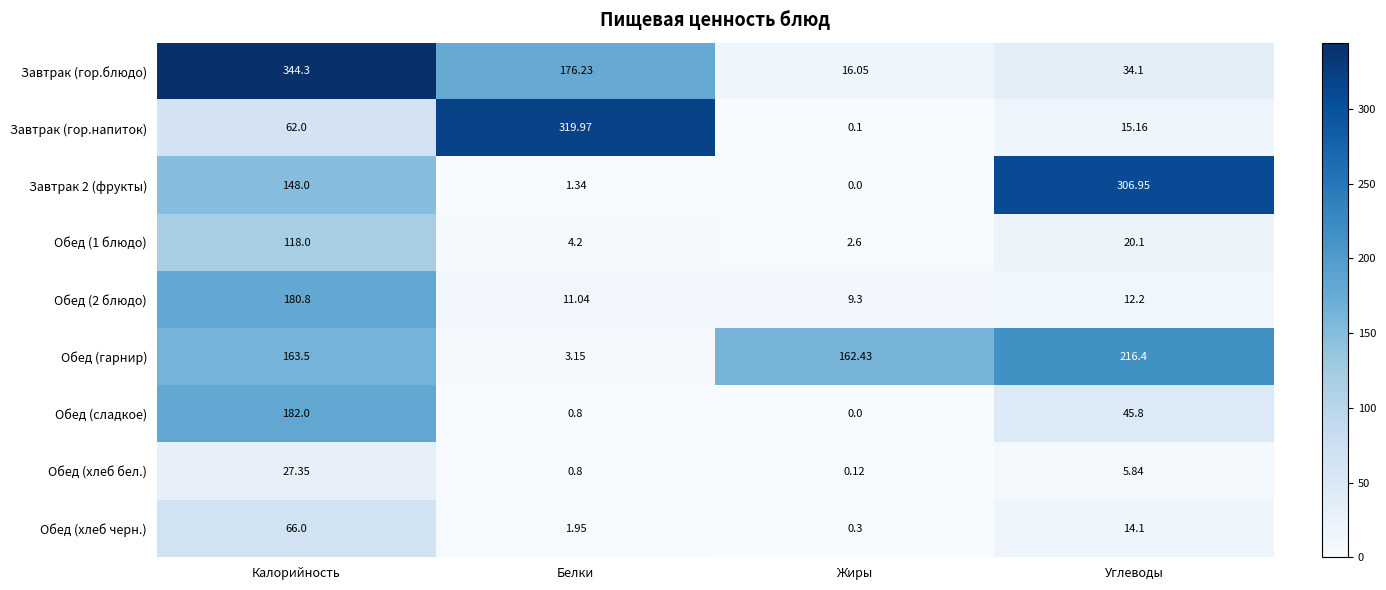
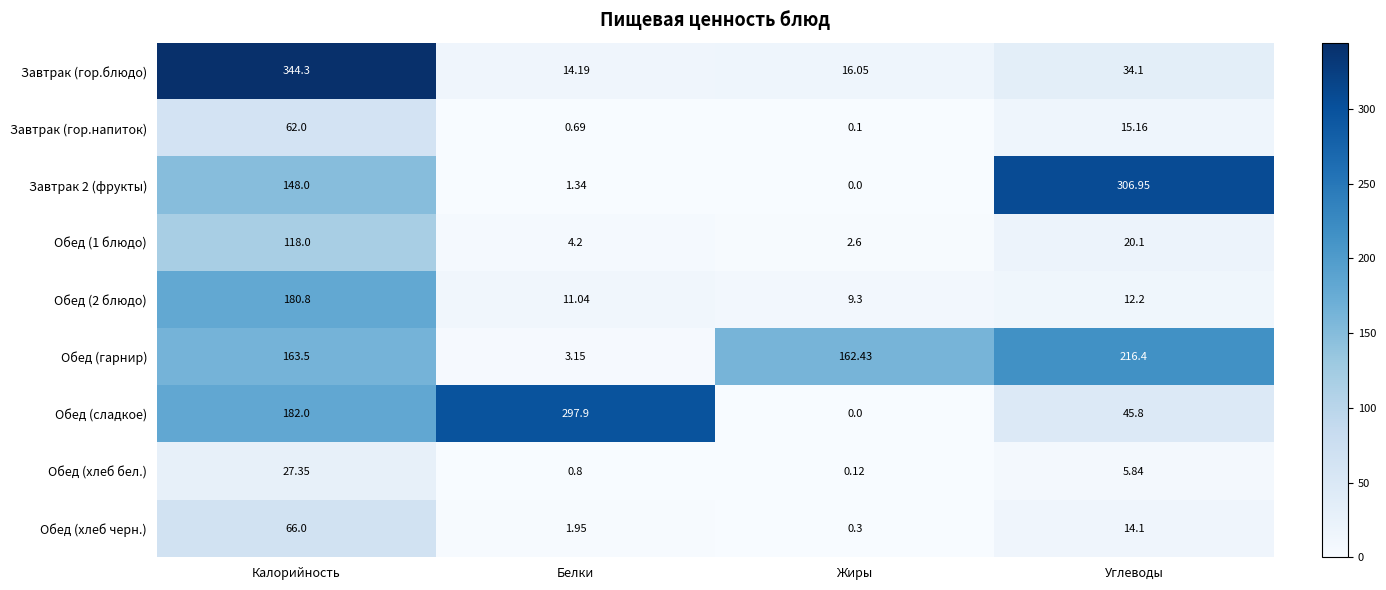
Завтрак (гор.блюдо), Белки: 176.23 -> 14.19
Завтрак (гор.напиток), Белки: 319.97 -> 0.69
Обед (сладкое), Белки: 0.8 -> 297.9
